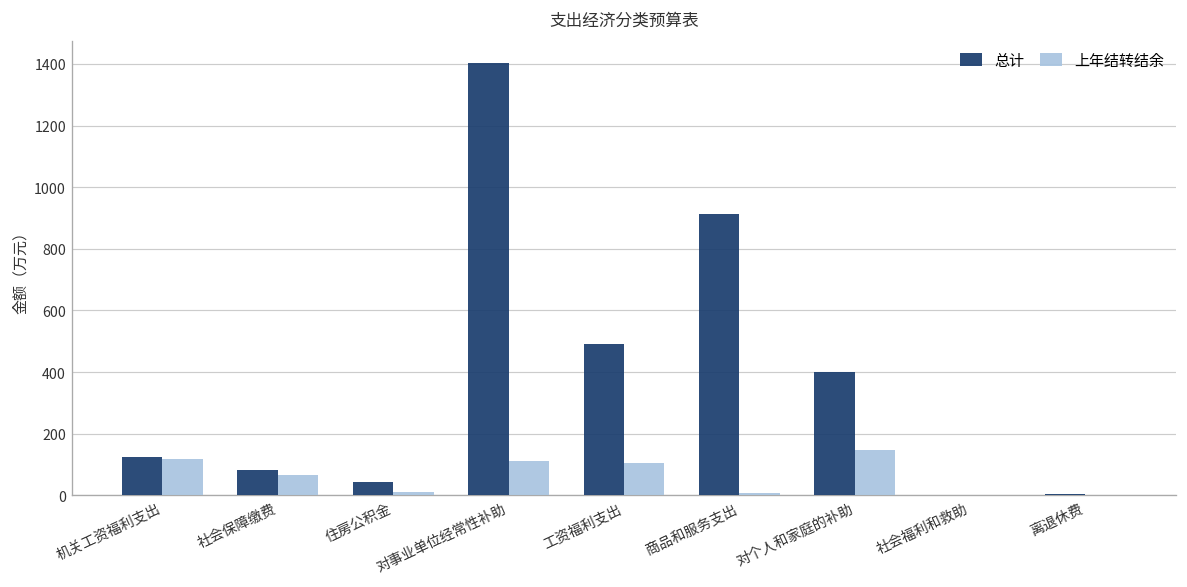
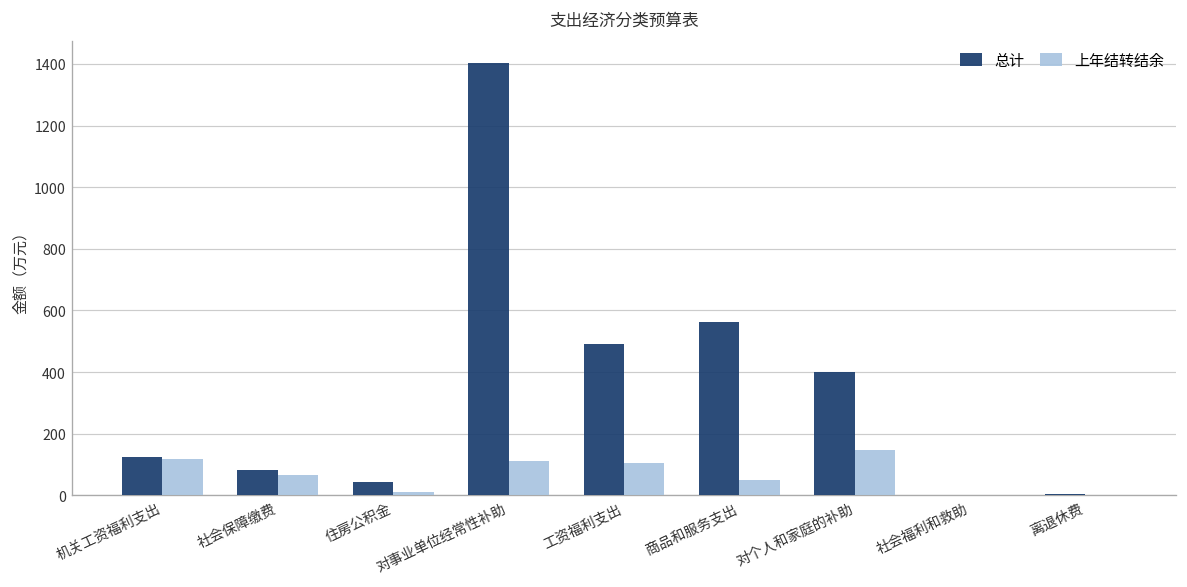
总计, 商品和服务支出: 910 -> 560
上年结转结余, 商品和服务支出: 10 -> 50
